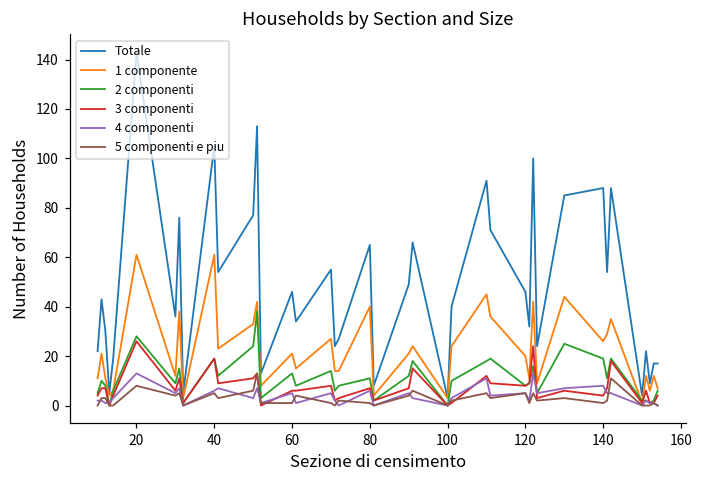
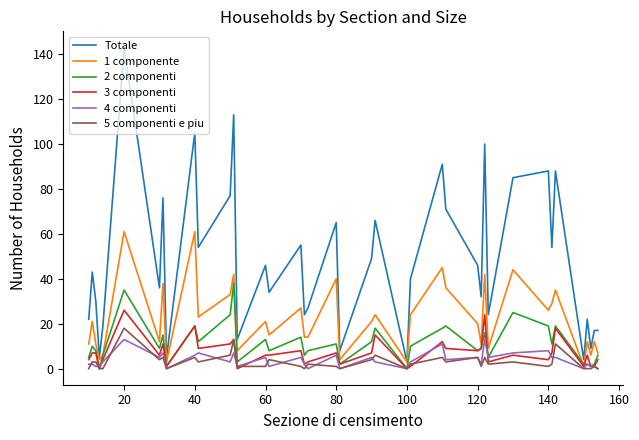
2 componenti, 20: 28 -> 35
5 componenti e piu, 20: 8 -> 18
